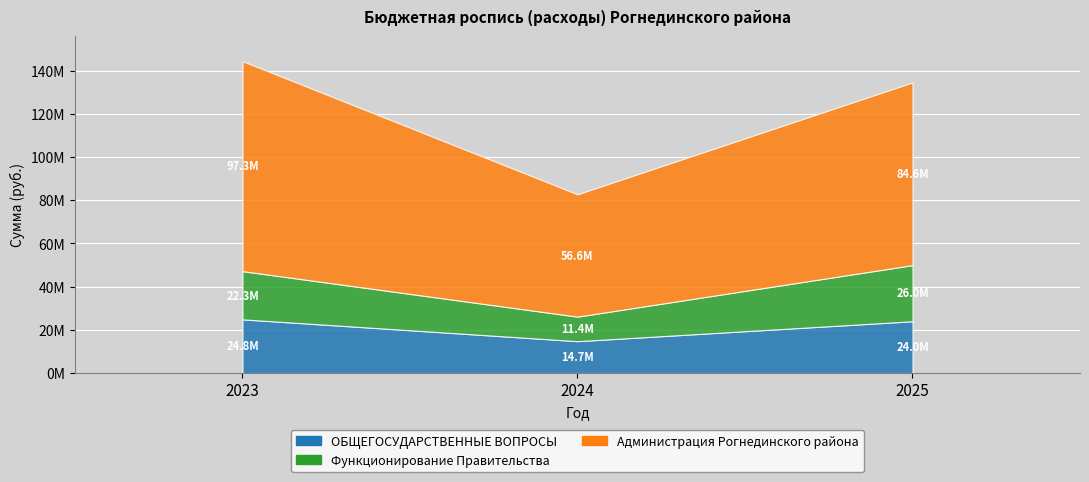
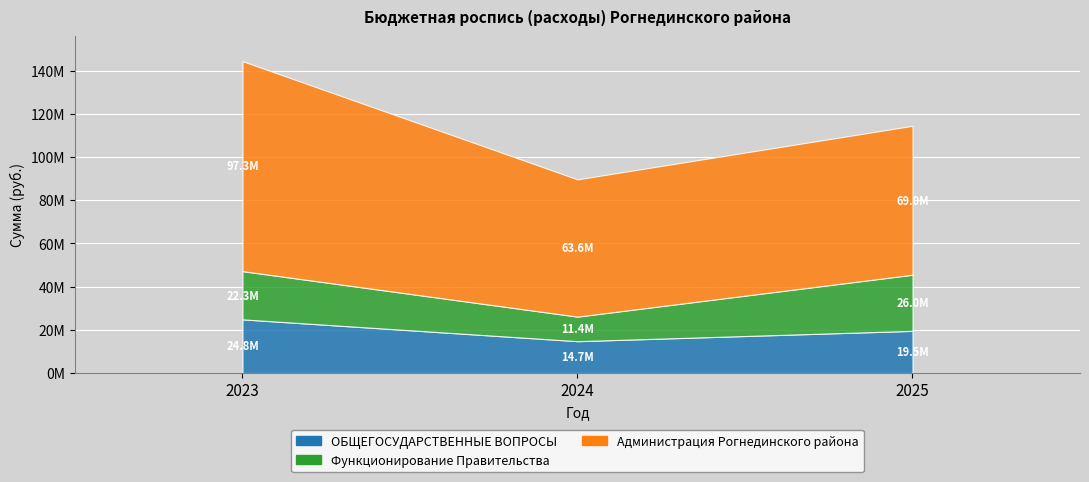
Администрация Рогнединского района, 2024: 56.6M -> 63.6M
ОБЩЕГОСУДАРСТВЕННЫЕ ВОПРОСЫ, 2025: 24000000 -> 20000000
Администрация Рогнединского района, 2025: 85000000 -> 69000000
